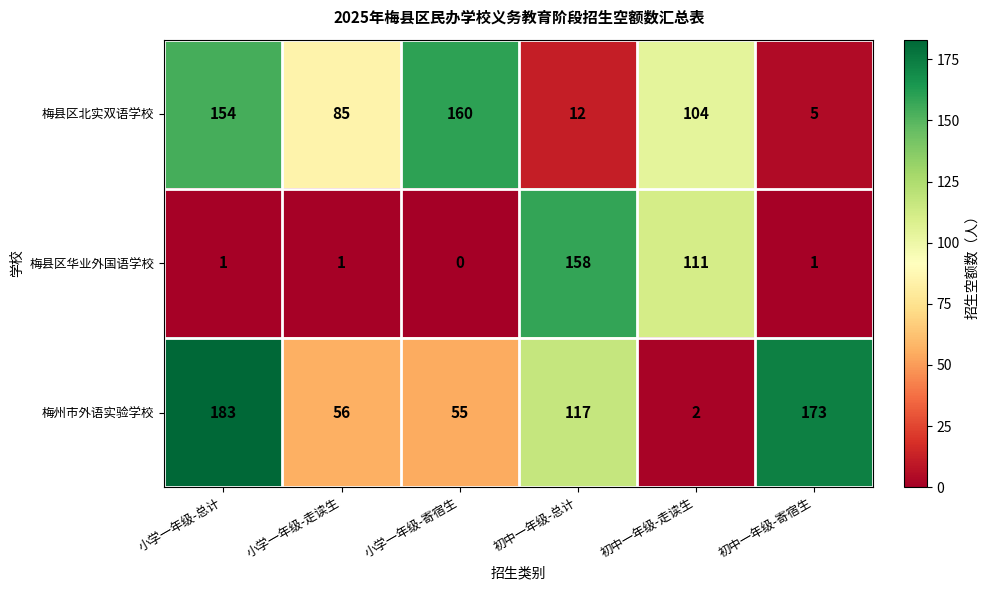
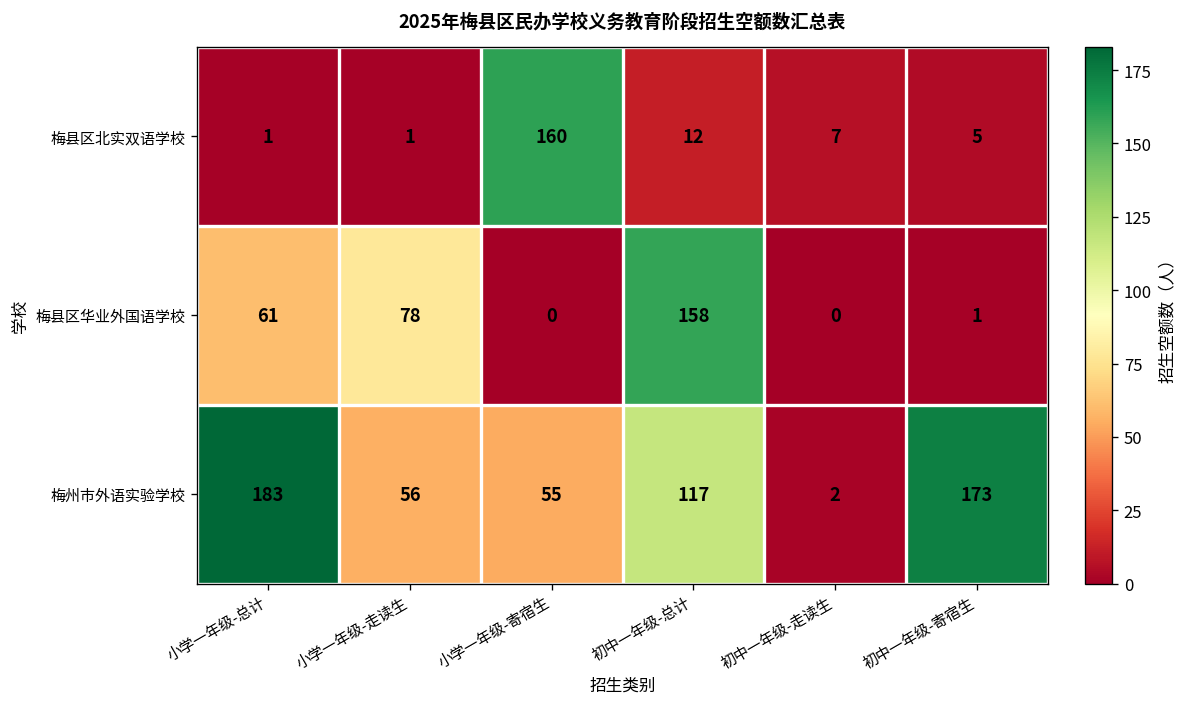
梅县区北实双语学校, 小学一年级-总计: 154 -> 1
梅县区北实双语学校, 小学一年级-走读生: 85 -> 1
梅县区北实双语学校, 初中一年级-走读生: 104 -> 7
梅县区华业外国语学校, 小学一年级-总计: 1 -> 61
梅县区华业外国语学校, 小学一年级-走读生: 1 -> 78
梅县区华业外国语学校, 初中一年级-走读生: 111 -> 0
